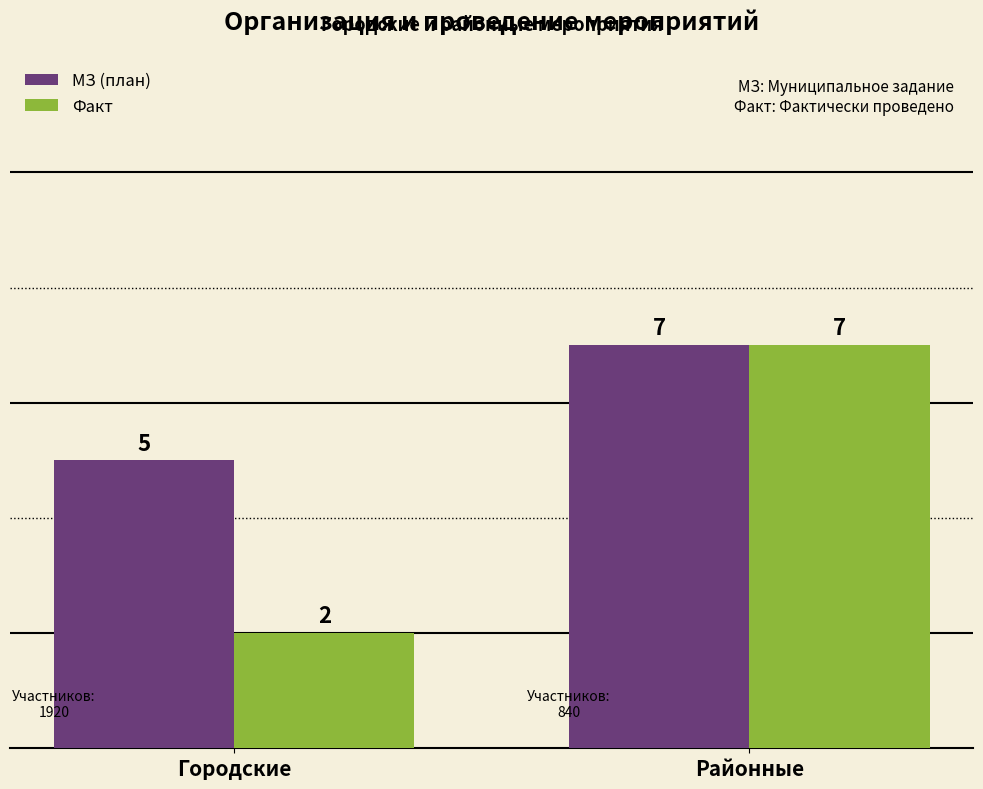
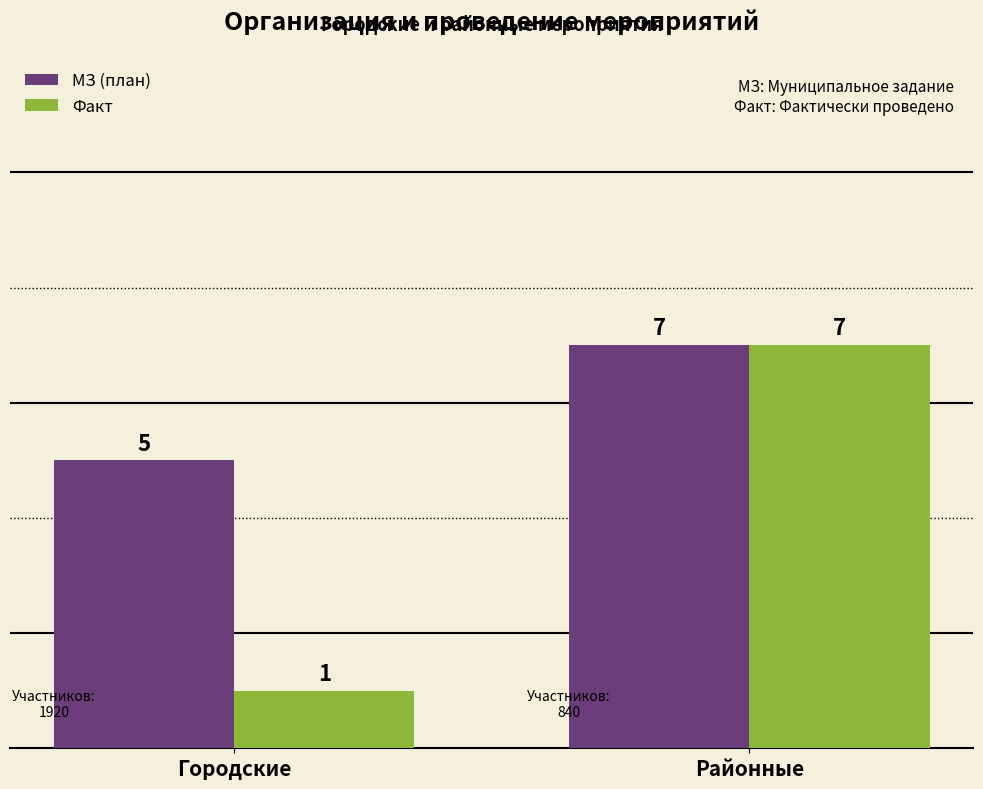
Факт, Городские: 2 -> 1
